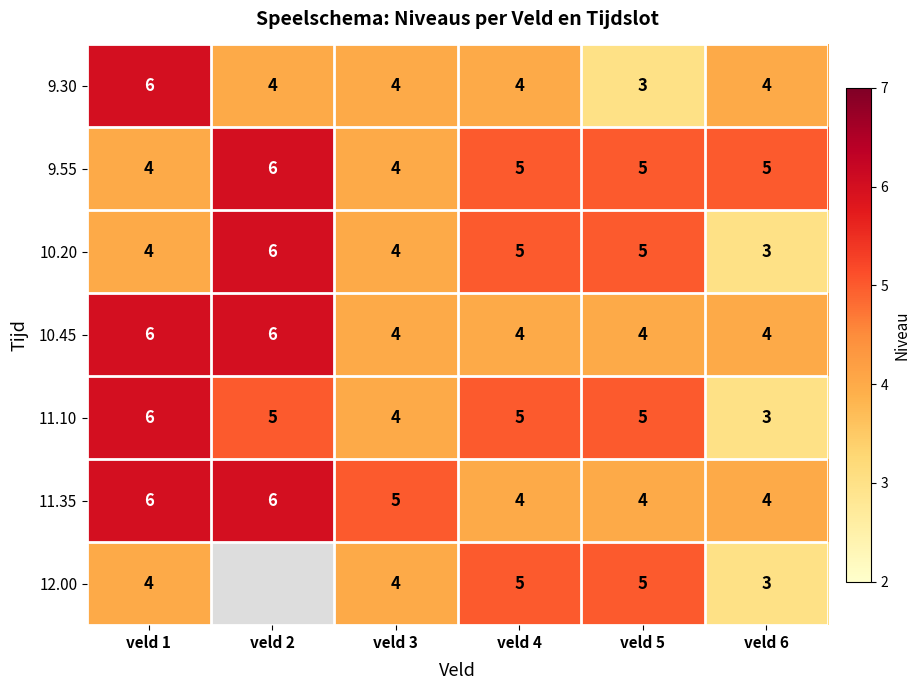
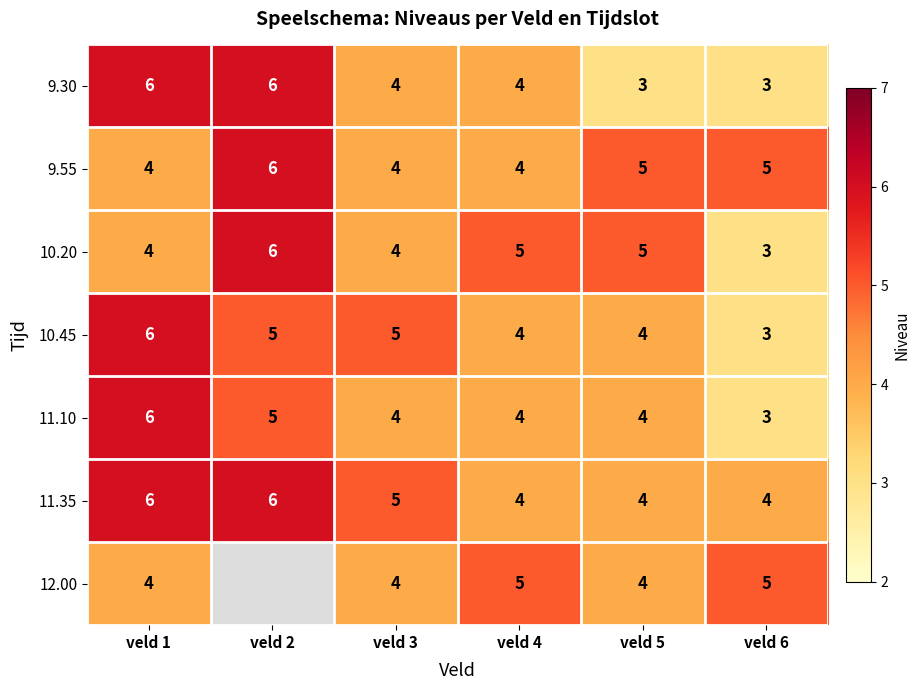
9.30, veld 2: 4 -> 6
9.30, veld 6: 4 -> 3
9.55, veld 4: 5 -> 4
10.45, veld 2: 6 -> 5
10.45, veld 3: 4 -> 5
10.45, veld 6: 4 -> 3
11.10, veld 4: 5 -> 4
11.10, veld 5: 5 -> 4
12.00, veld 5: 5 -> 4
12.00, veld 6: 3 -> 5
